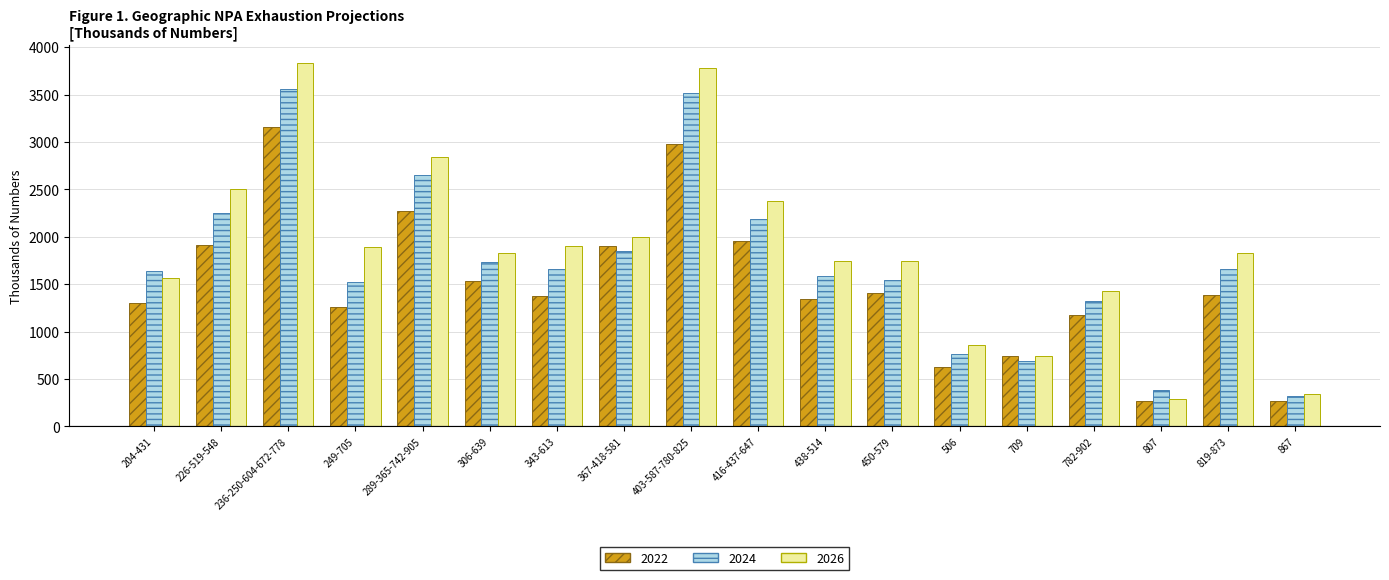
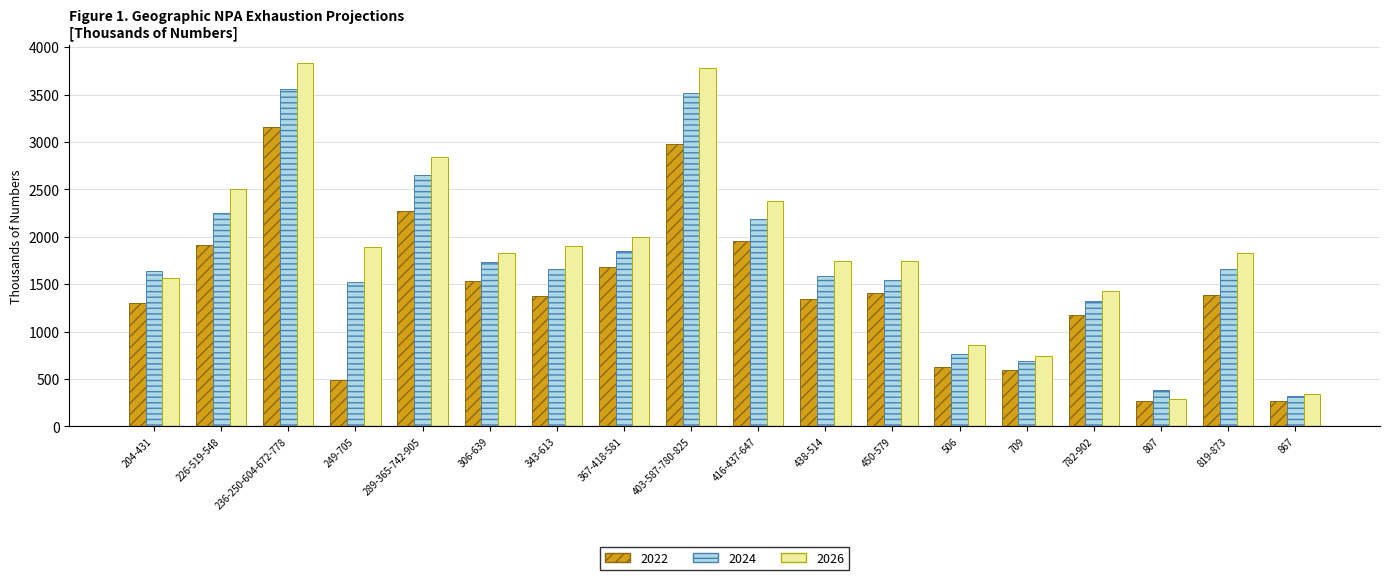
2022, 249-705: 1300 -> 500
2022, 367-418-581: 1900 -> 1700
2022, 709: 700 -> 600
